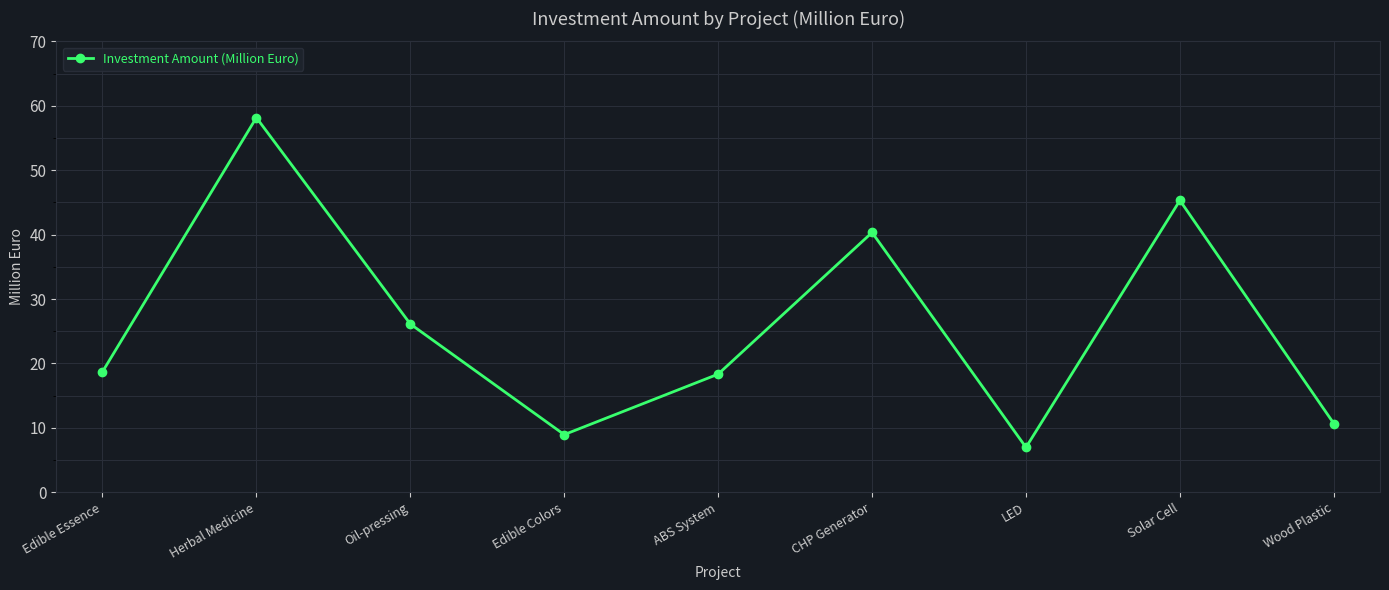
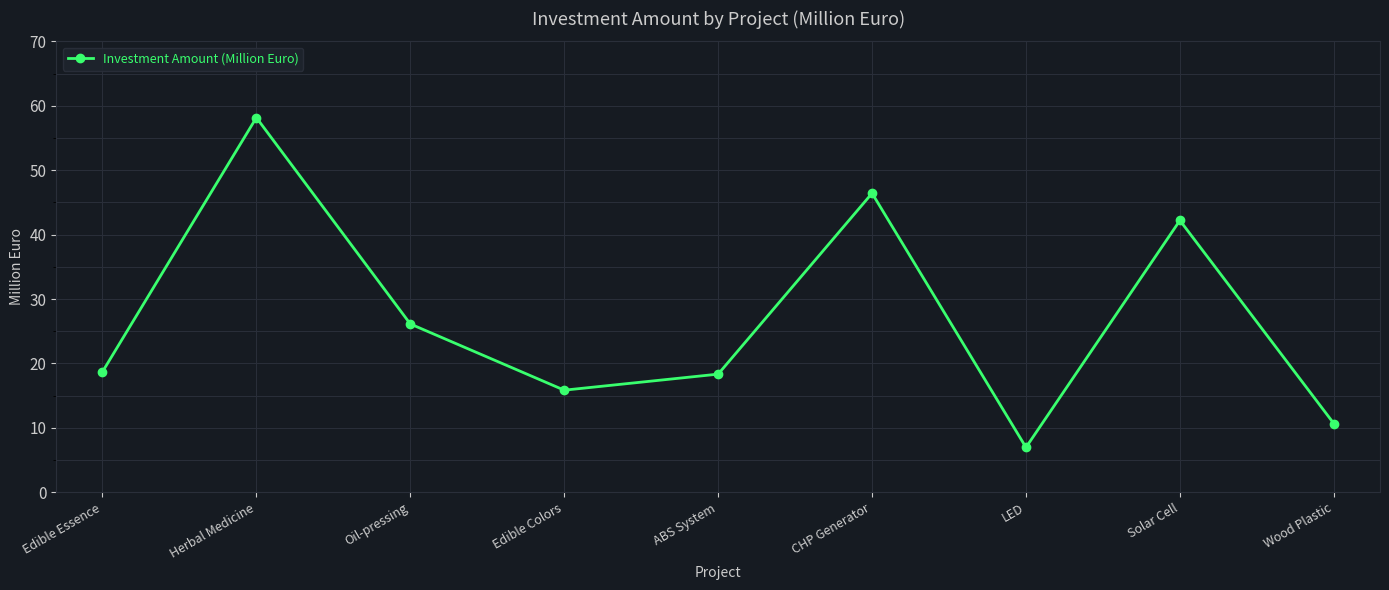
Edible Colors: 9 -> 16
CHP Generator: 40 -> 46
Solar Cell: 45 -> 42
